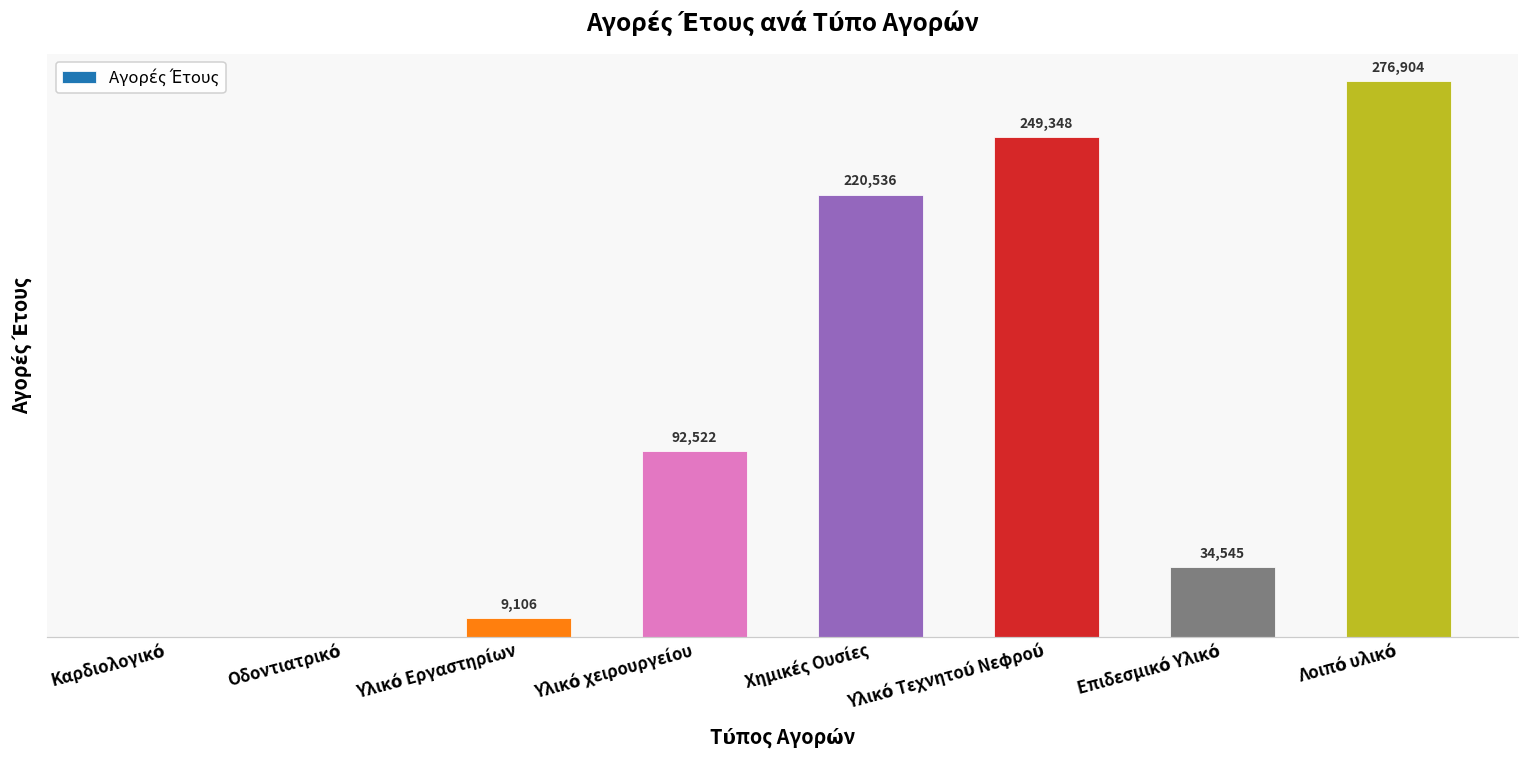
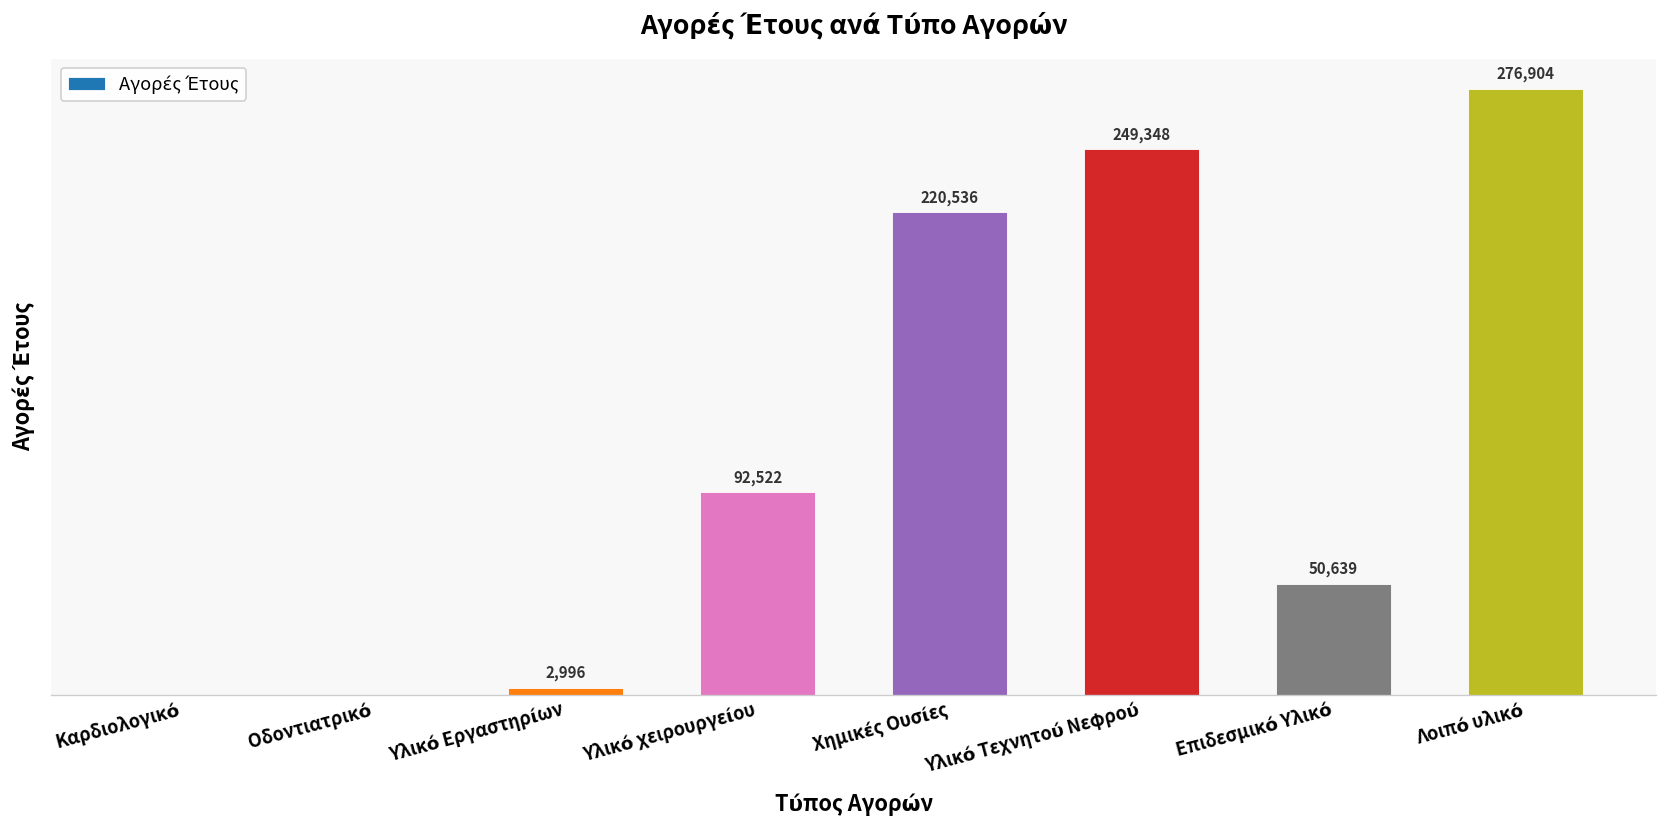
Υλικό Εργαστηρίων: 9,106 -> 2,996
Επιδεσμικό Υλικό: 34,545 -> 50,639
